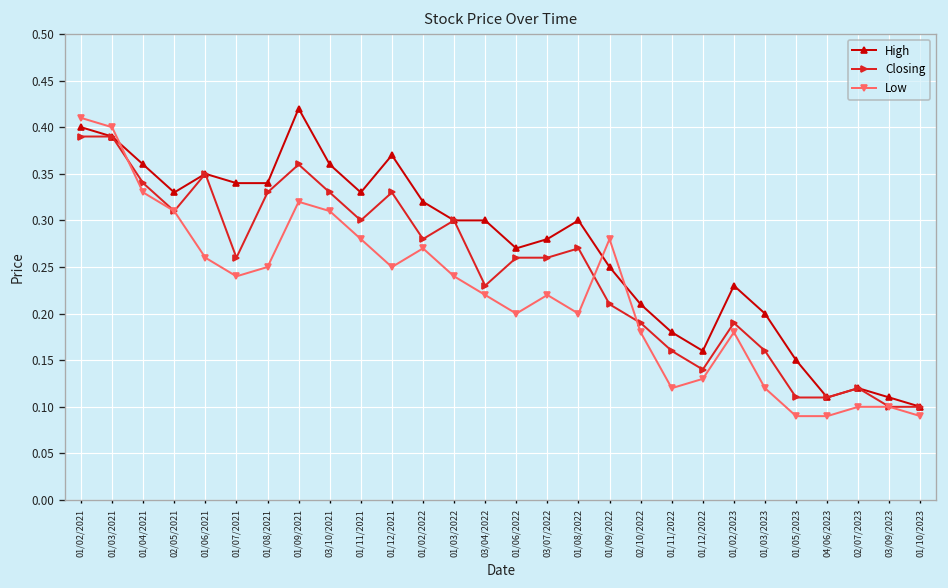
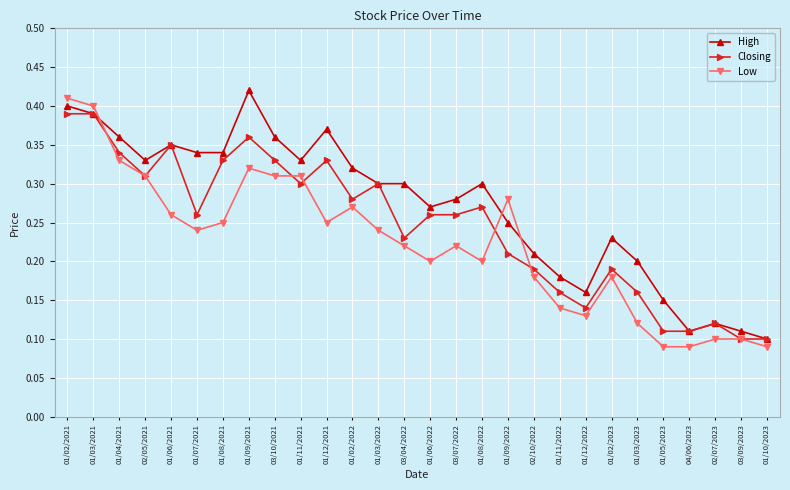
Low, 01/11/2021: 0.28 -> 0.31
Low, 01/11/2022: 0.12 -> 0.14
